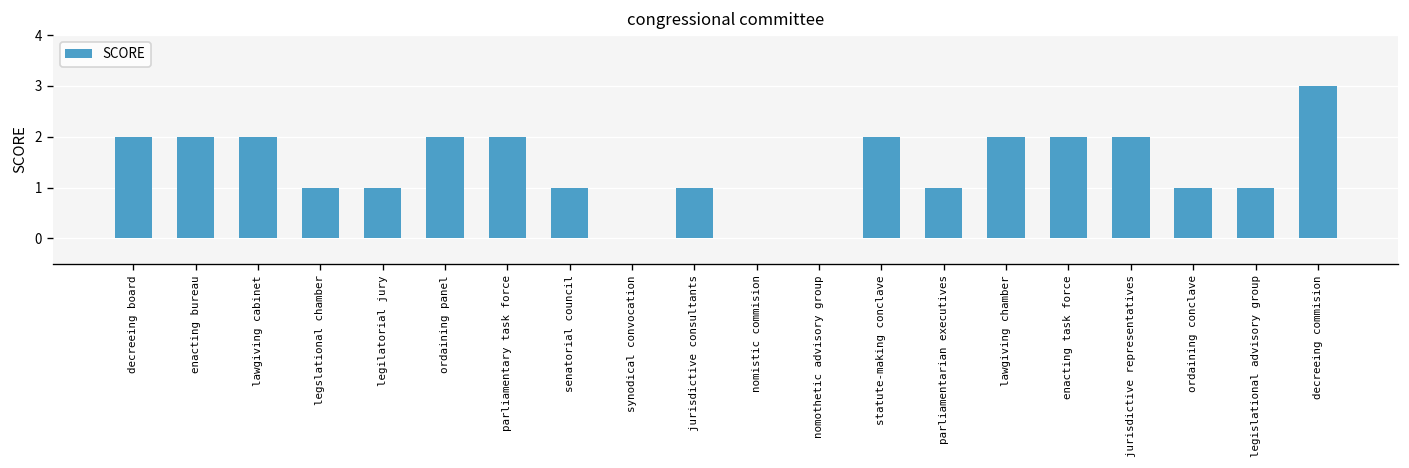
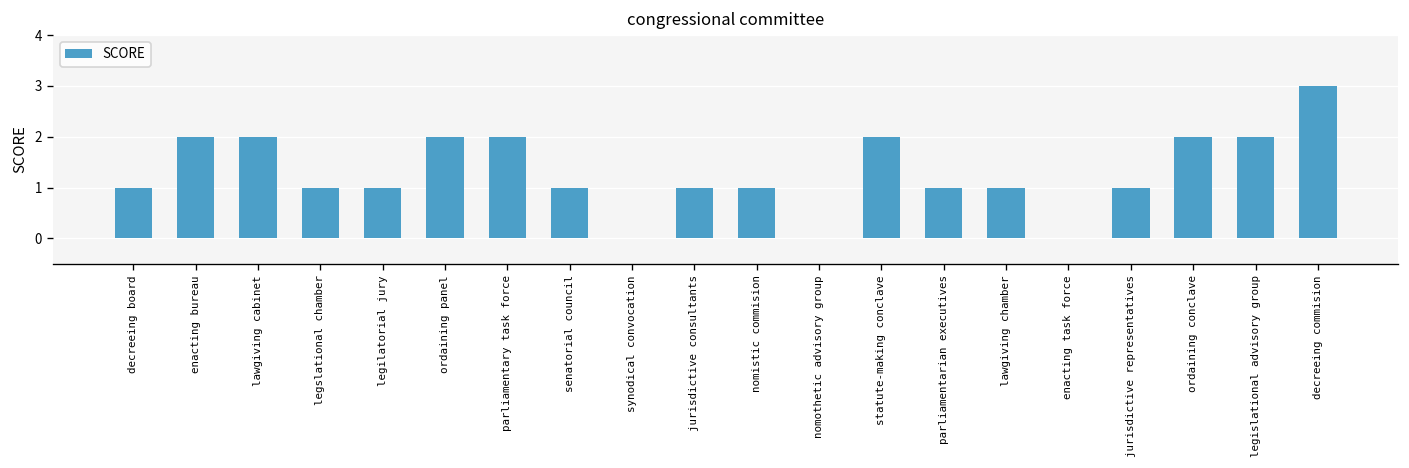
decreeing board: 2 -> 1
nomistic commision: 0 -> 1
lawgiving chamber: 2 -> 1
enacting task force: 2 -> 0
jurisdictive representatives: 2 -> 1
ordaining conclave: 1 -> 2
legislational advisory group: 1 -> 2
